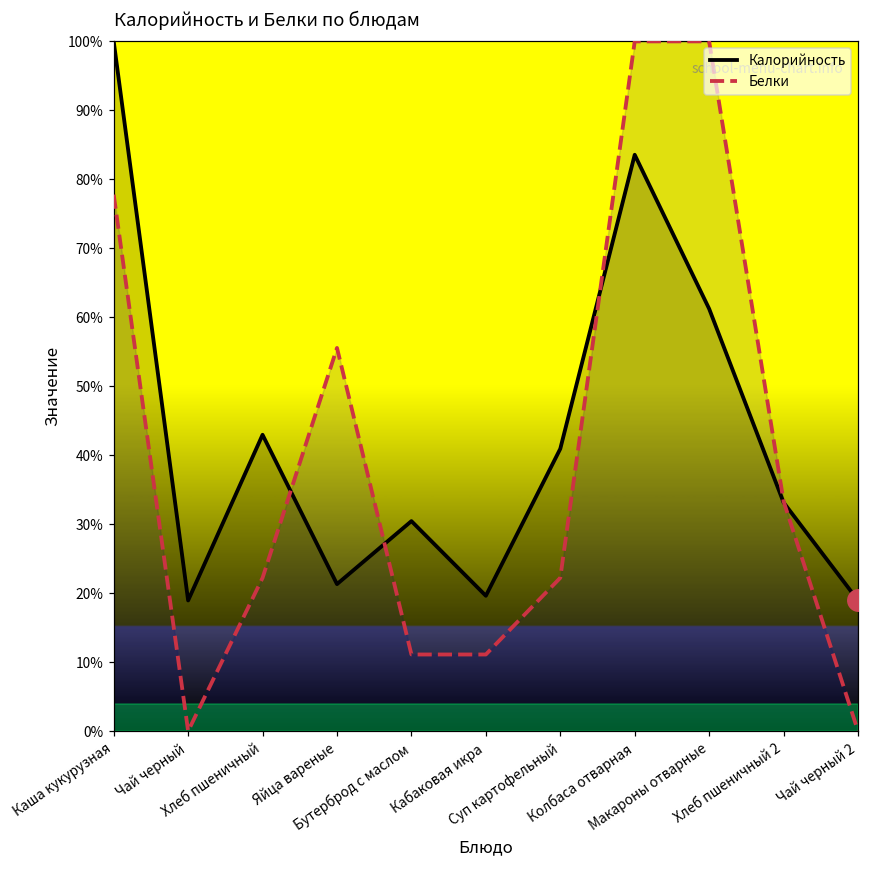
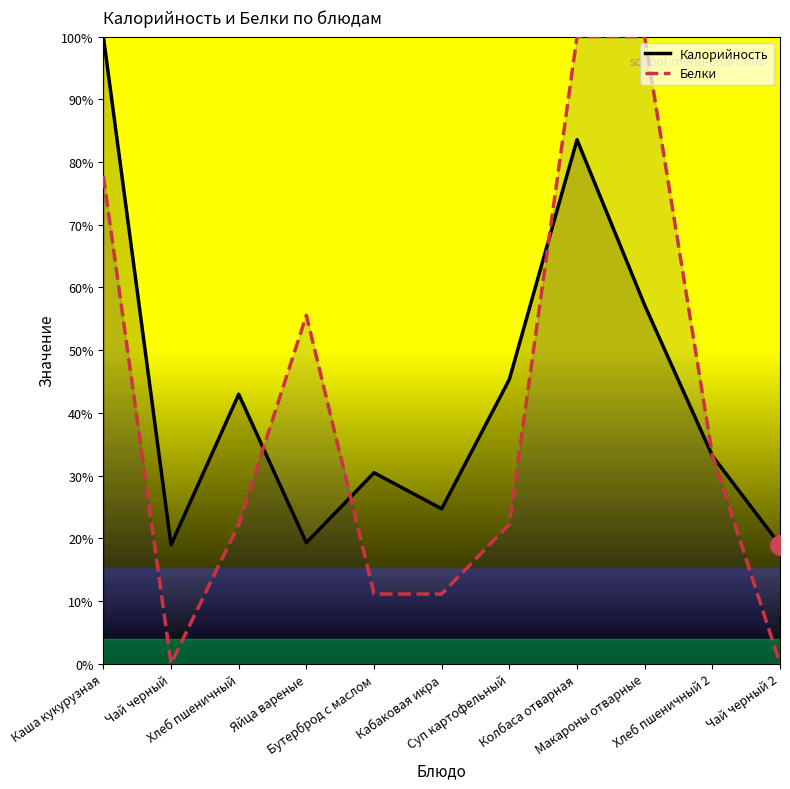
Калорийность, Яйца вареные: 21% -> 19%
Калорийность, Кабаковая икра: 20% -> 25%
Калорийность, Суп картофельный: 41% -> 45%
Калорийность, Макароны отварные: 61% -> 57%
